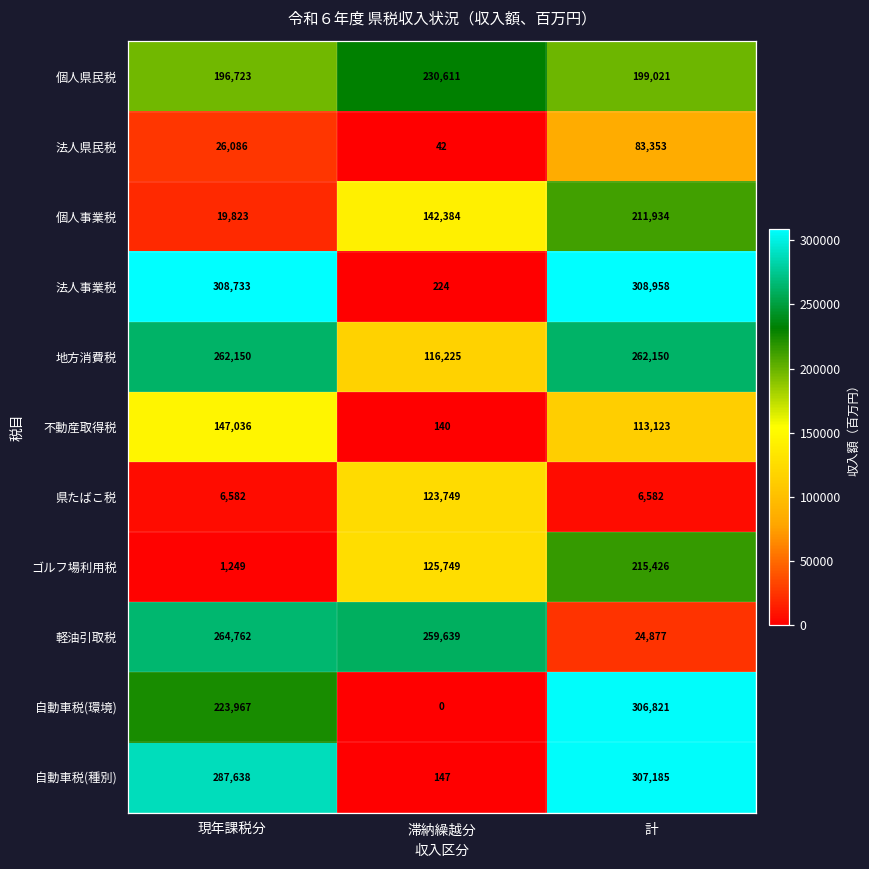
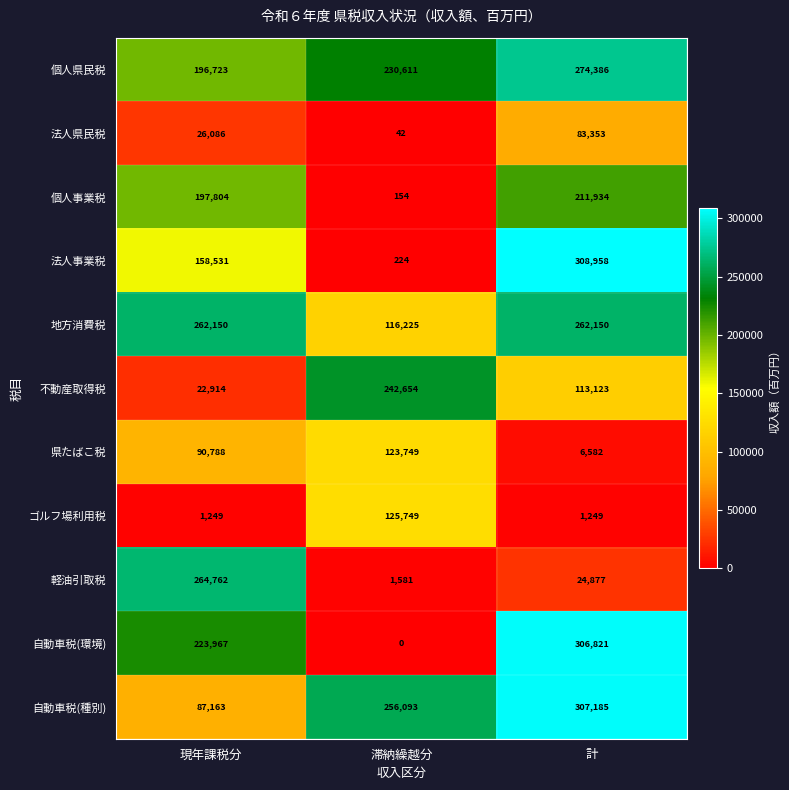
個人県民税, 計: 199,021 -> 274,386
個人事業税, 現年課税分: 19,823 -> 197,804
個人事業税, 滞納繰越分: 142,384 -> 154
法人事業税, 現年課税分: 308,733 -> 158,531
不動産取得税, 現年課税分: 147,036 -> 22,914
不動産取得税, 滞納繰越分: 140 -> 242,654
県たばこ税, 現年課税分: 6,582 -> 90,788
ゴルフ場利用税, 計: 215,426 -> 1,249
軽油引取税, 滞納繰越分: 259,639 -> 1,581
自動車税(種別), 現年課税分: 287,638 -> 87,163
自動車税(種別), 滞納繰越分: 147 -> 256,093
